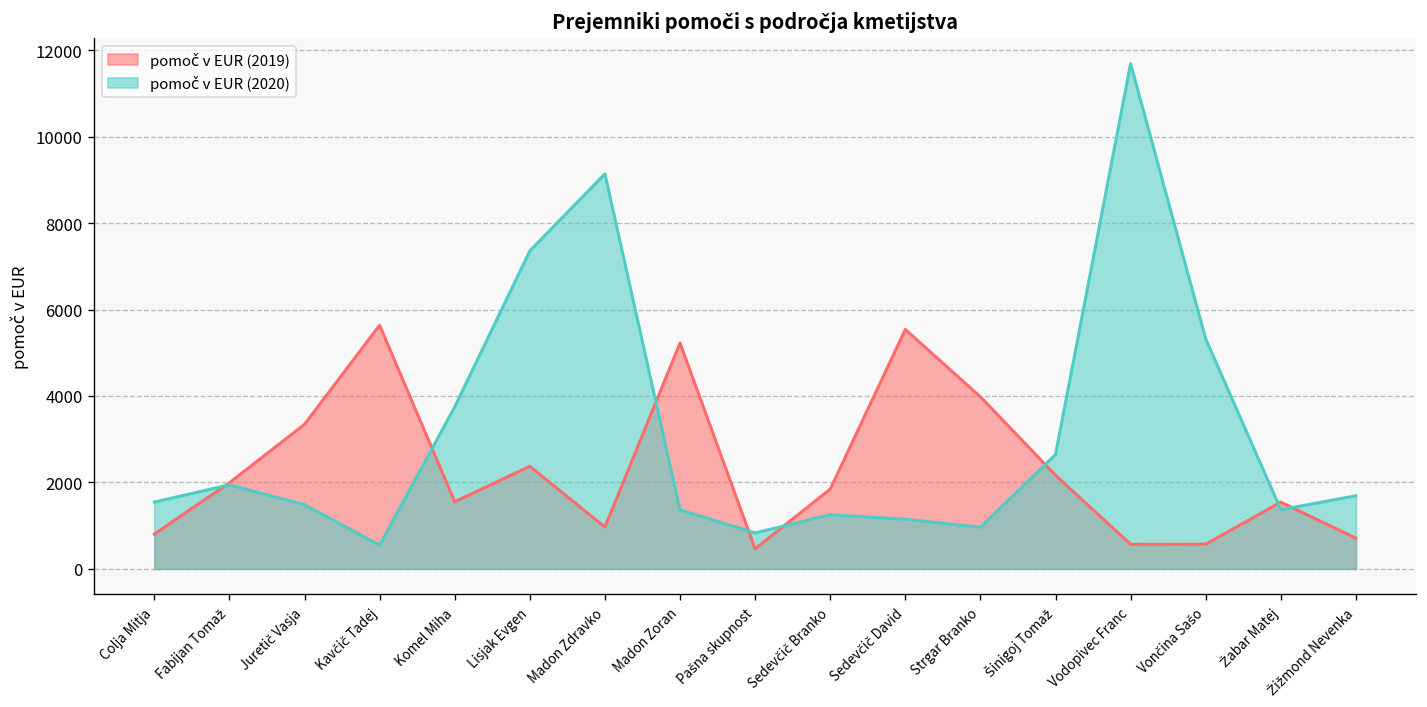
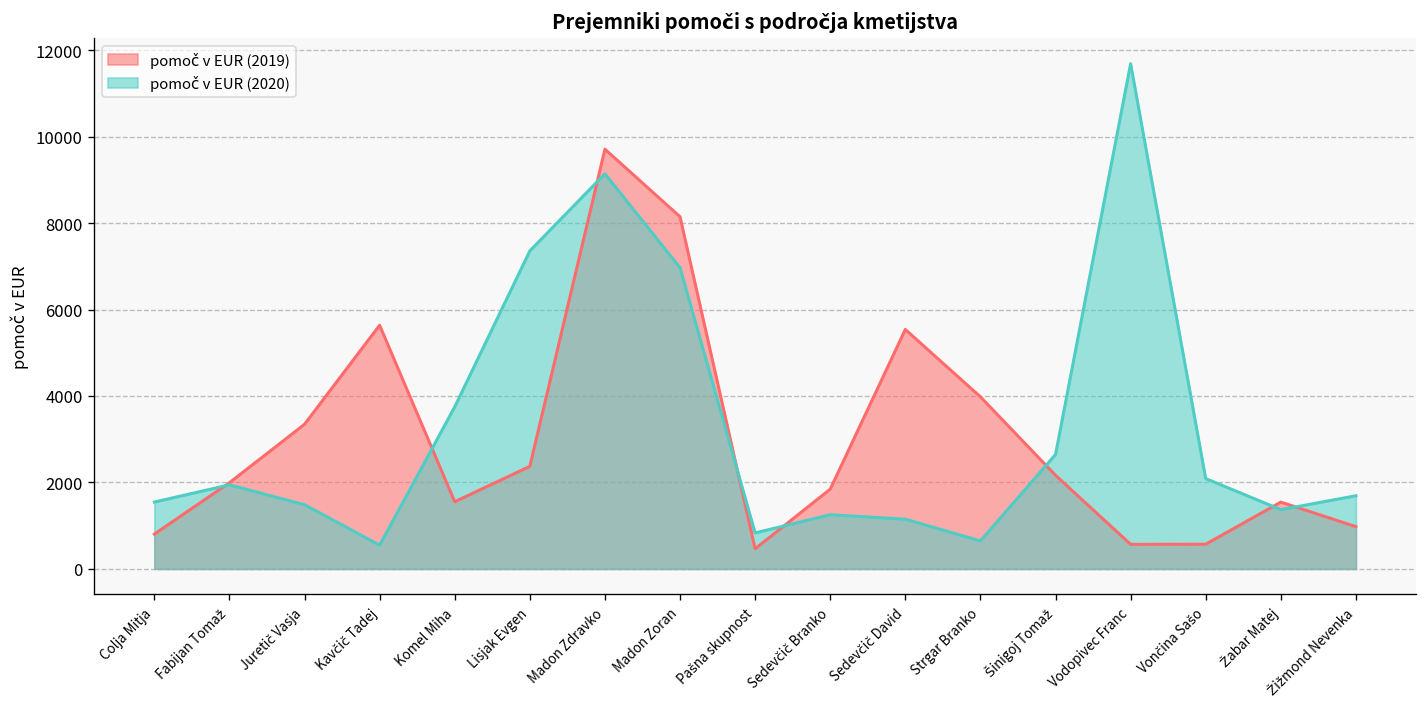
pomoč v EUR (2019), Madon Zdravko: 1000 -> 9700
pomoč v EUR (2019), Madon Zoran: 5200 -> 8100
pomoč v EUR (2020), Madon Zoran: 1400 -> 7000
pomoč v EUR (2020), Strgar Branko: 1000 -> 600
pomoč v EUR (2020), Vončina Sašo: 5300 -> 2100
pomoč v EUR (2019), Žižmond Nevenka: 700 -> 1000
